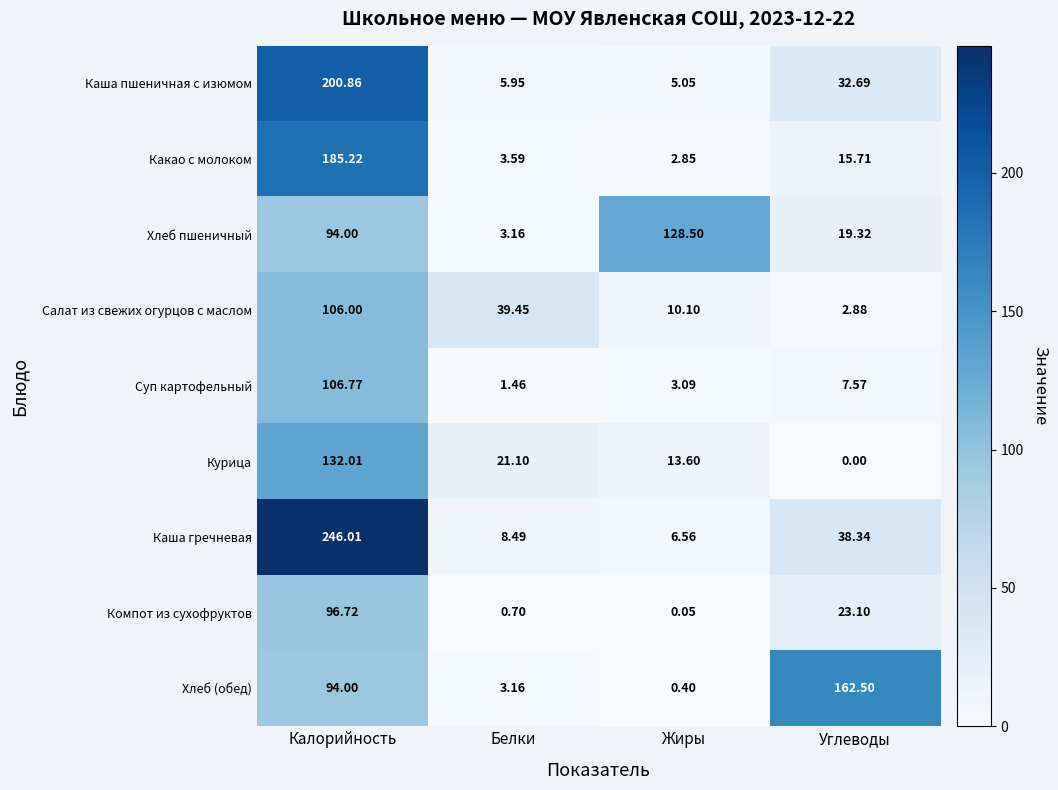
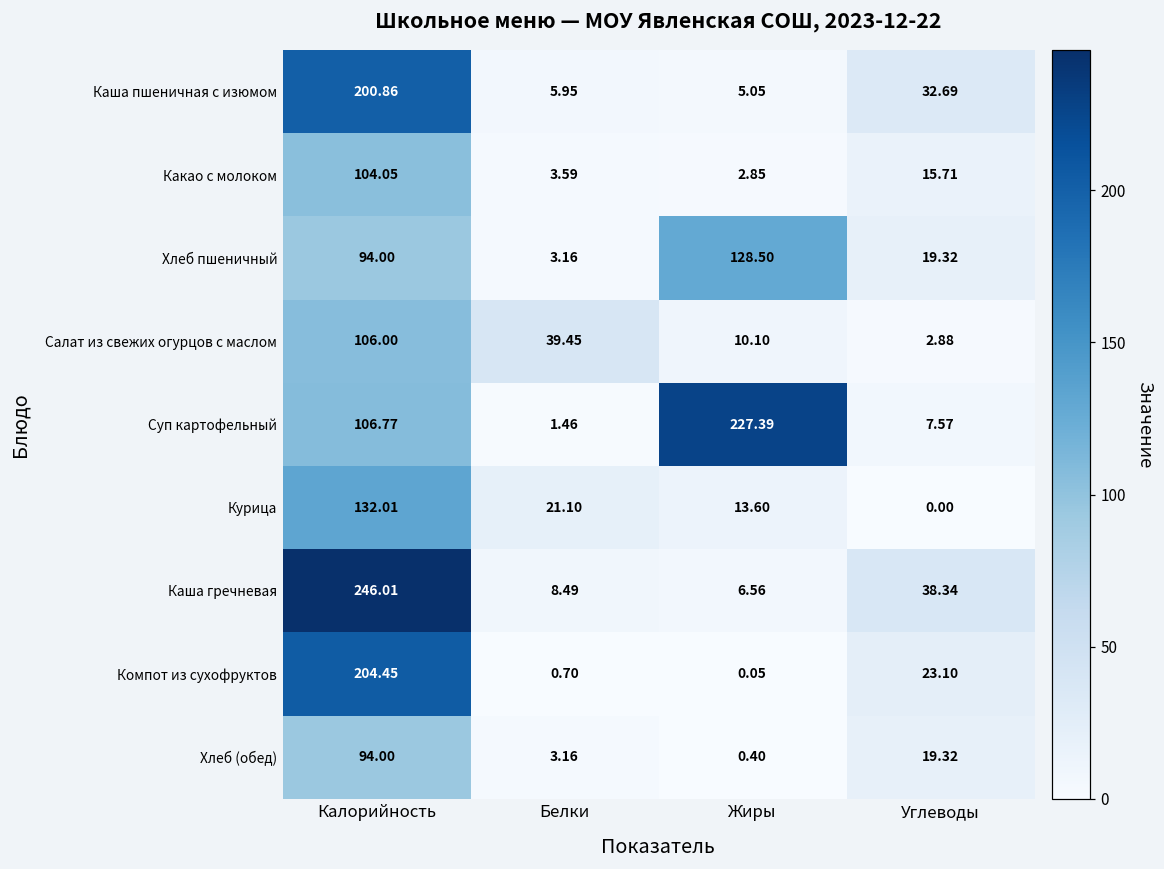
Какао с молоком, Калорийность: 185.22 -> 104.05
Суп картофельный, Жиры: 3.09 -> 227.39
Компот из сухофруктов, Калорийность: 96.72 -> 204.45
Хлеб (обед), Углеводы: 162.50 -> 19.32
